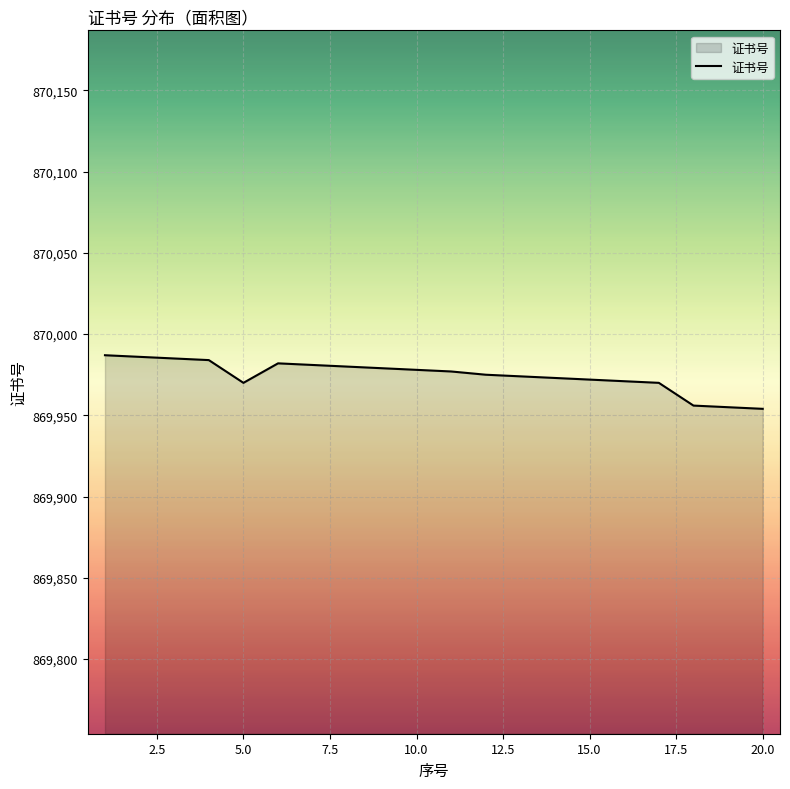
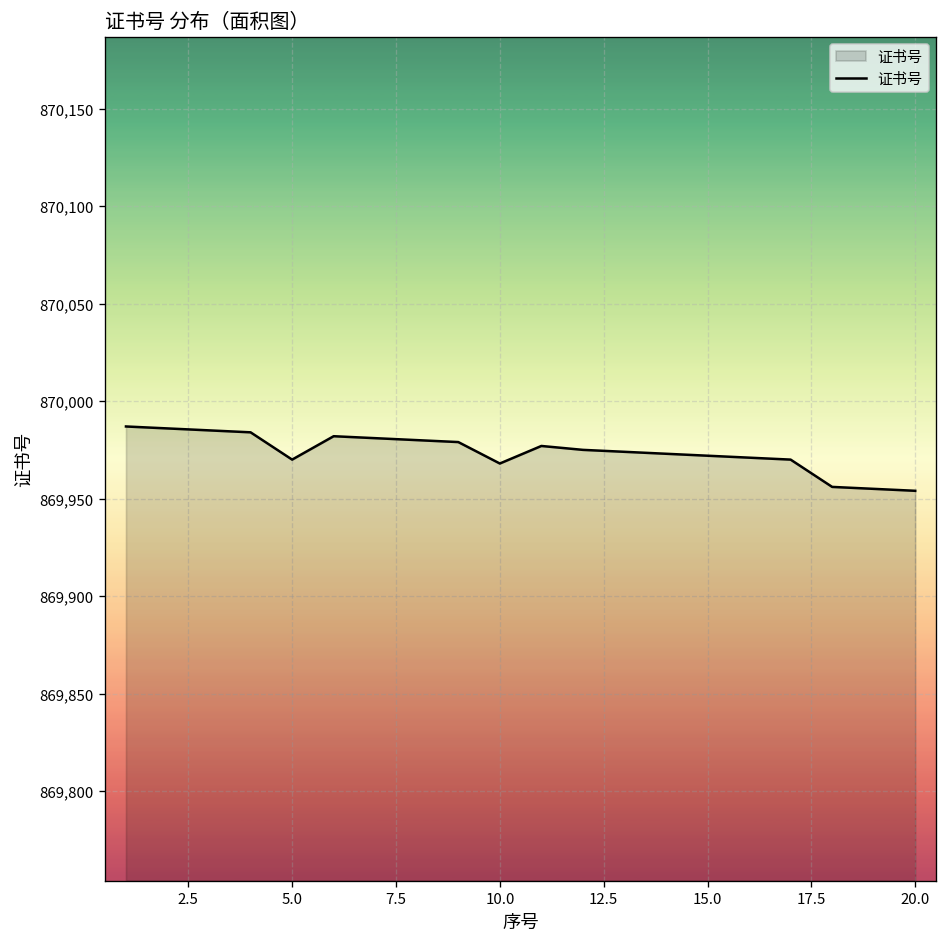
10.0: 869,978 -> 869,968
